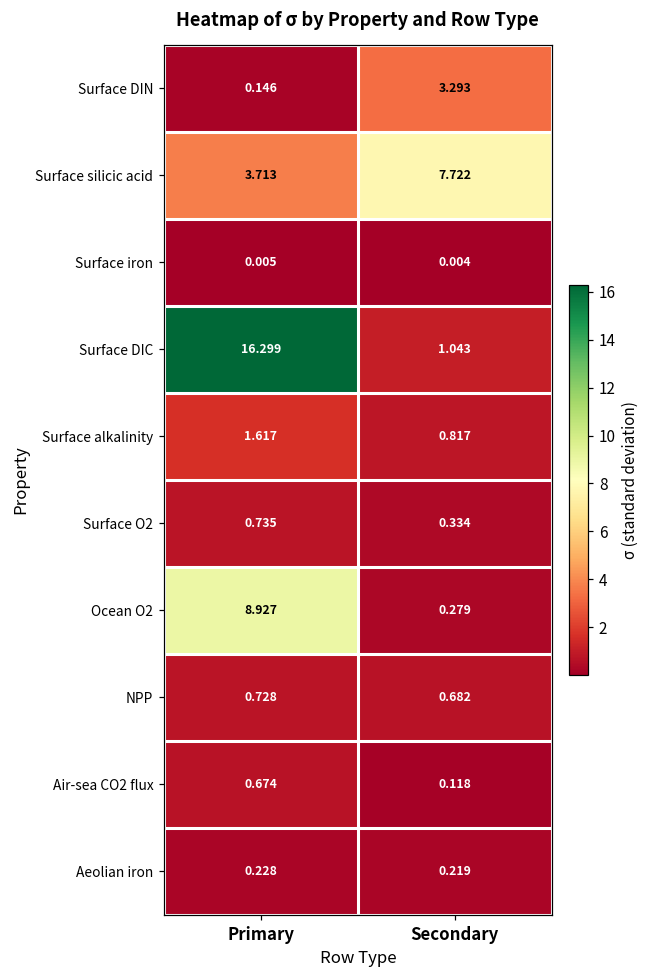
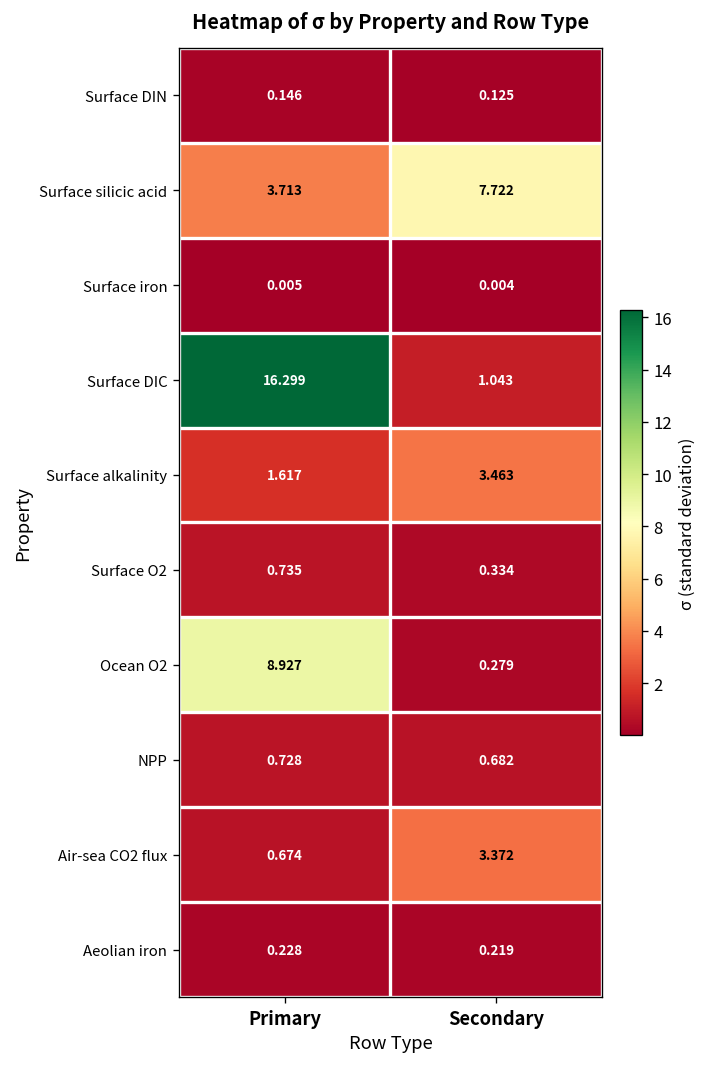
Surface DIN, Secondary: 3.293 -> 0.125
Surface alkalinity, Secondary: 0.817 -> 3.463
Air-sea CO2 flux, Secondary: 0.118 -> 3.372
